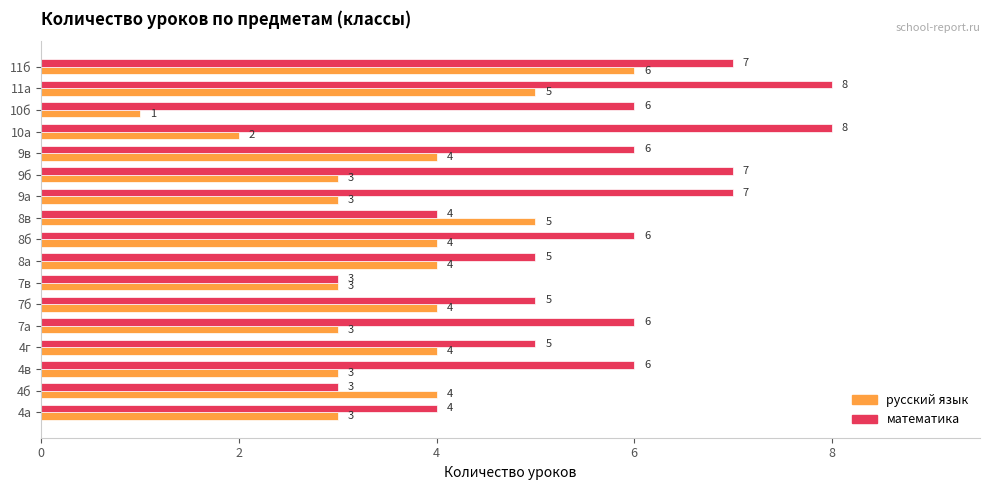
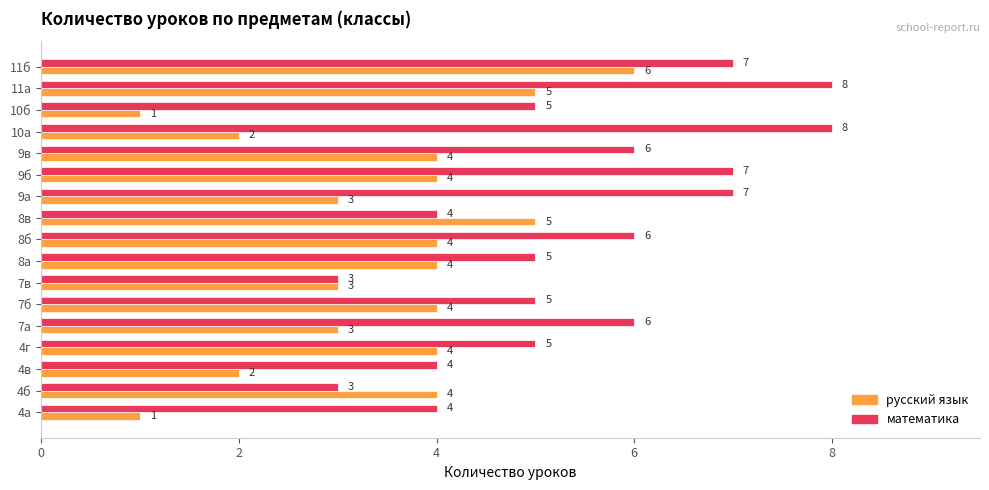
математика, 10б: 6 -> 5
русский язык, 9б: 3 -> 4
математика, 4в: 6 -> 4
русский язык, 4в: 3 -> 2
русский язык, 4а: 3 -> 1
